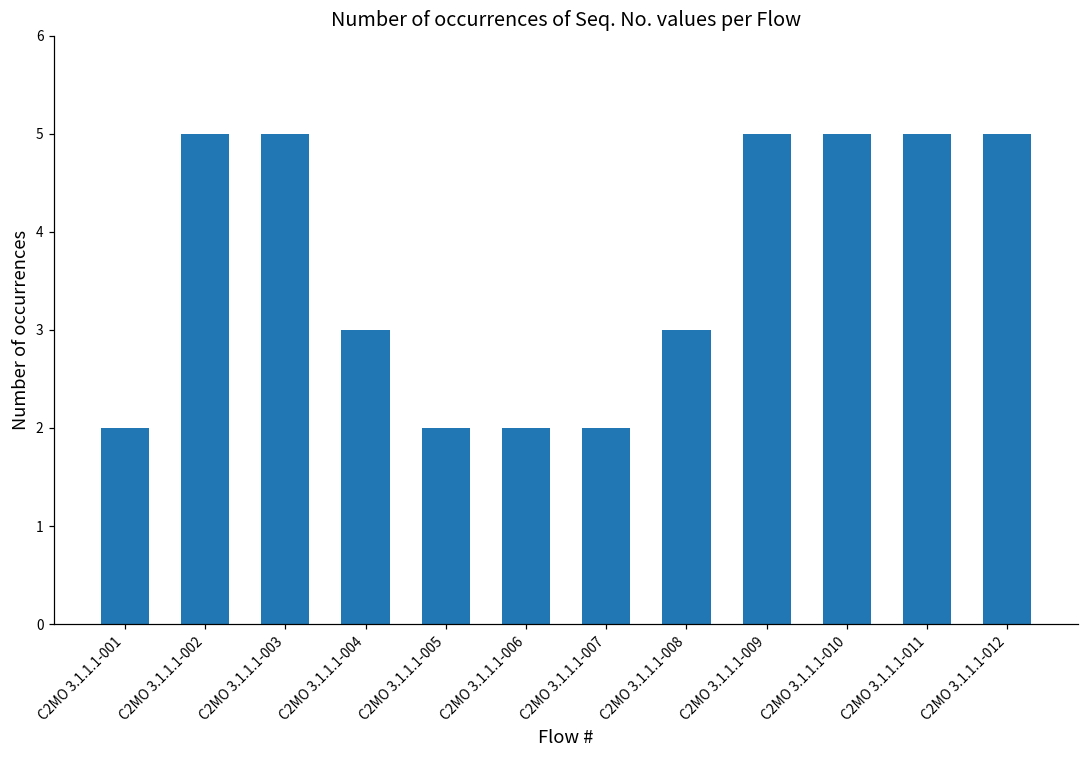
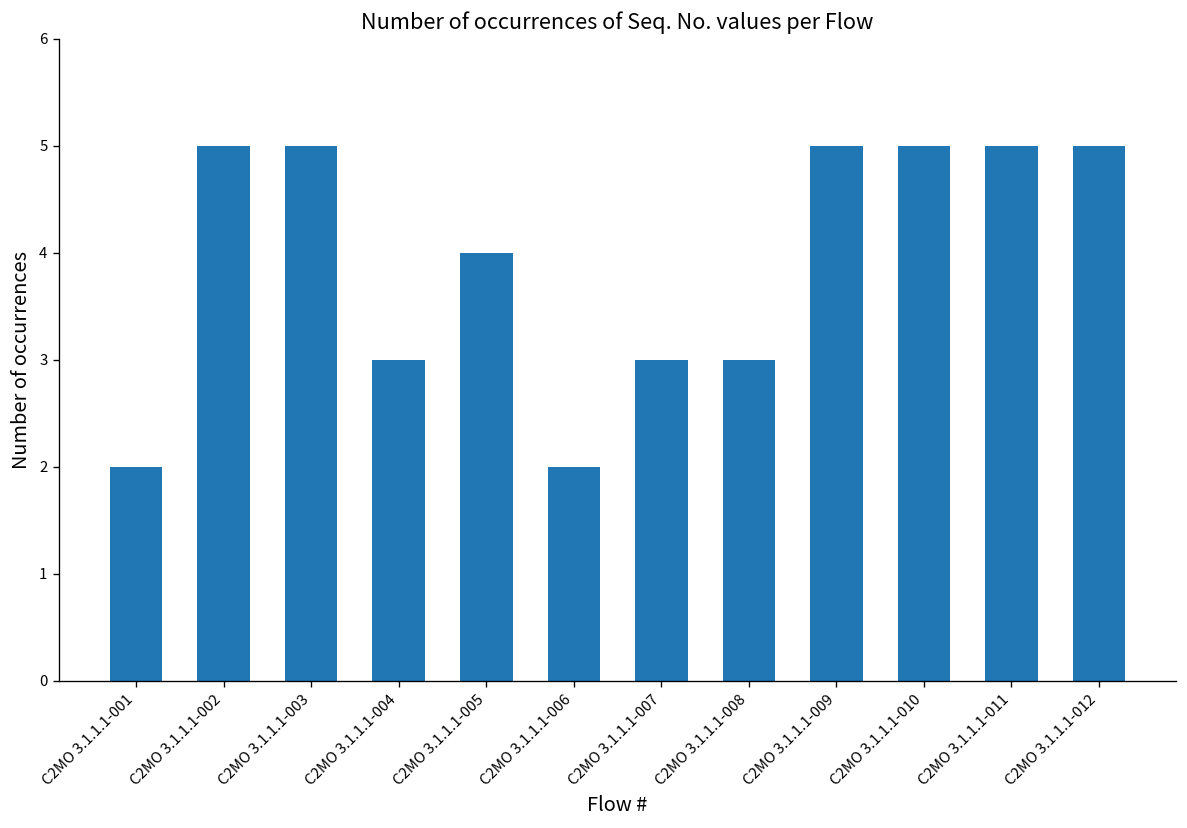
C2MO 3.1.1.1-005: 2 -> 4
C2MO 3.1.1.1-007: 2 -> 3
